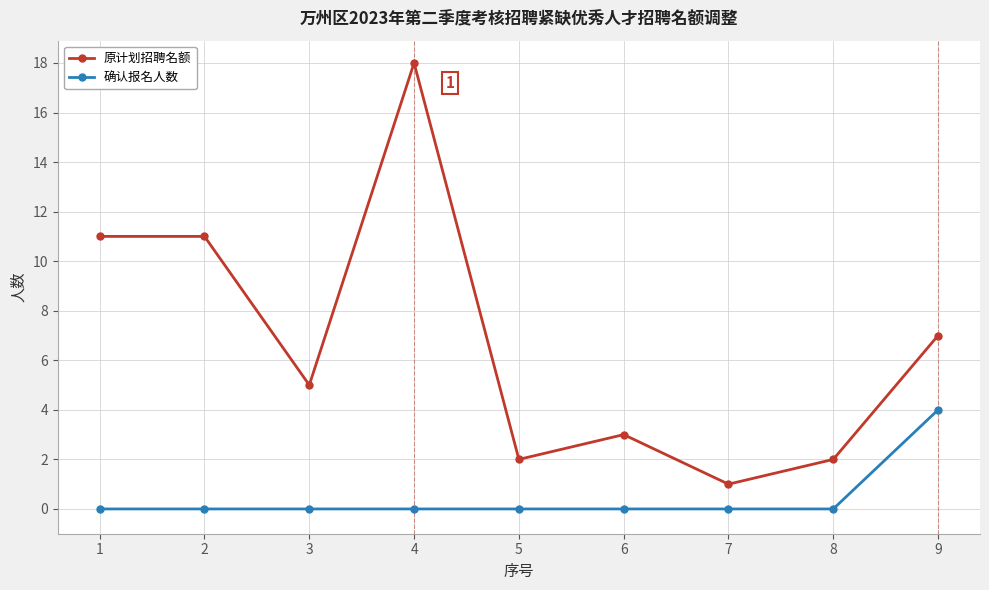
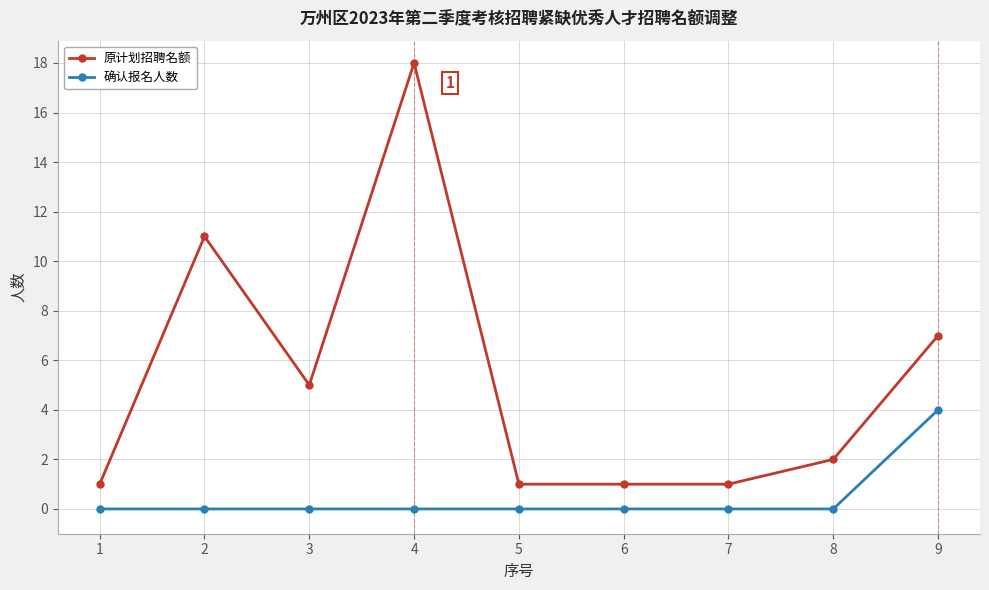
原计划招聘名额, 1: 11 -> 1
原计划招聘名额, 5: 2 -> 1
原计划招聘名额, 6: 3 -> 1
